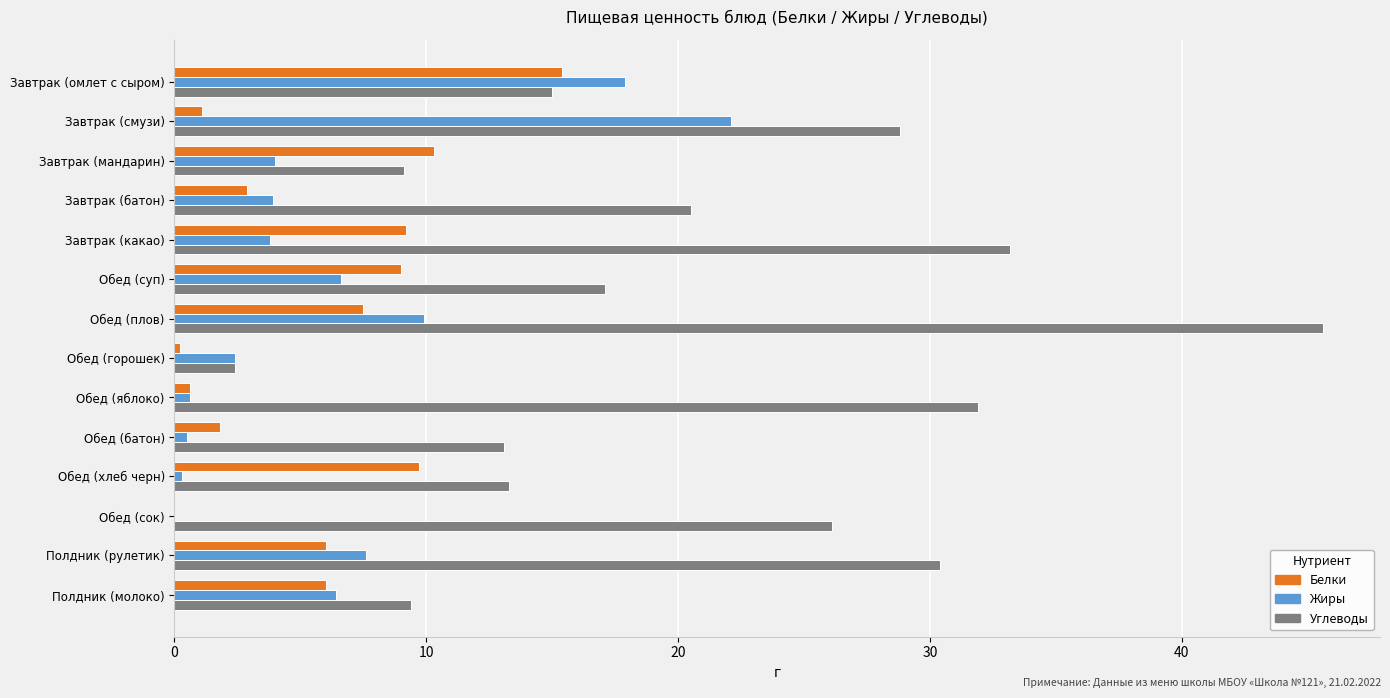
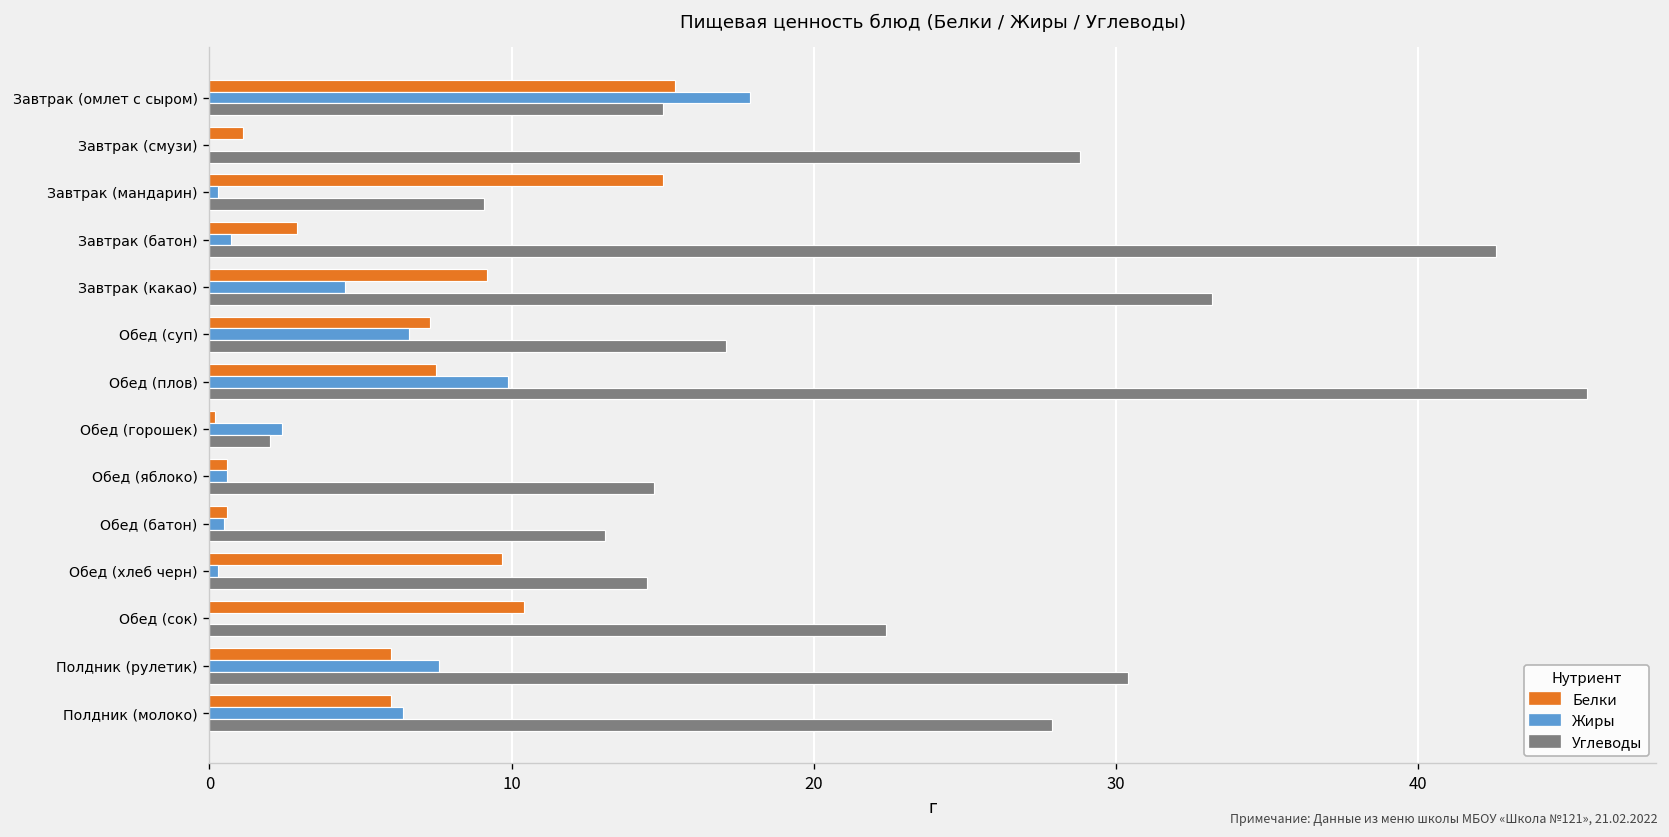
Жиры, Завтрак (смузи): 22.1 -> 0.0
Белки, Завтрак (мандарин): 10.3 -> 15.0
Жиры, Завтрак (мандарин): 4.0 -> 0.3
Жиры, Завтрак (батон): 3.9 -> 0.7
Углеводы, Завтрак (батон): 20.5 -> 42.6
Жиры, Завтрак (какао): 3.8 -> 4.5
Белки, Обед (суп): 9.0 -> 7.3
Углеводы, Обед (горошек): 2.4 -> 2.0
Углеводы, Обед (яблоко): 31.9 -> 14.7
Белки, Обед (батон): 1.8 -> 0.6
Углеводы, Обед (хлеб черн): 13.3 -> 14.5
Белки, Обед (сок): 0.0 -> 10.4
Углеводы, Обед (сок): 26.1 -> 22.4
Углеводы, Полдник (молоко): 9.4 -> 27.9
